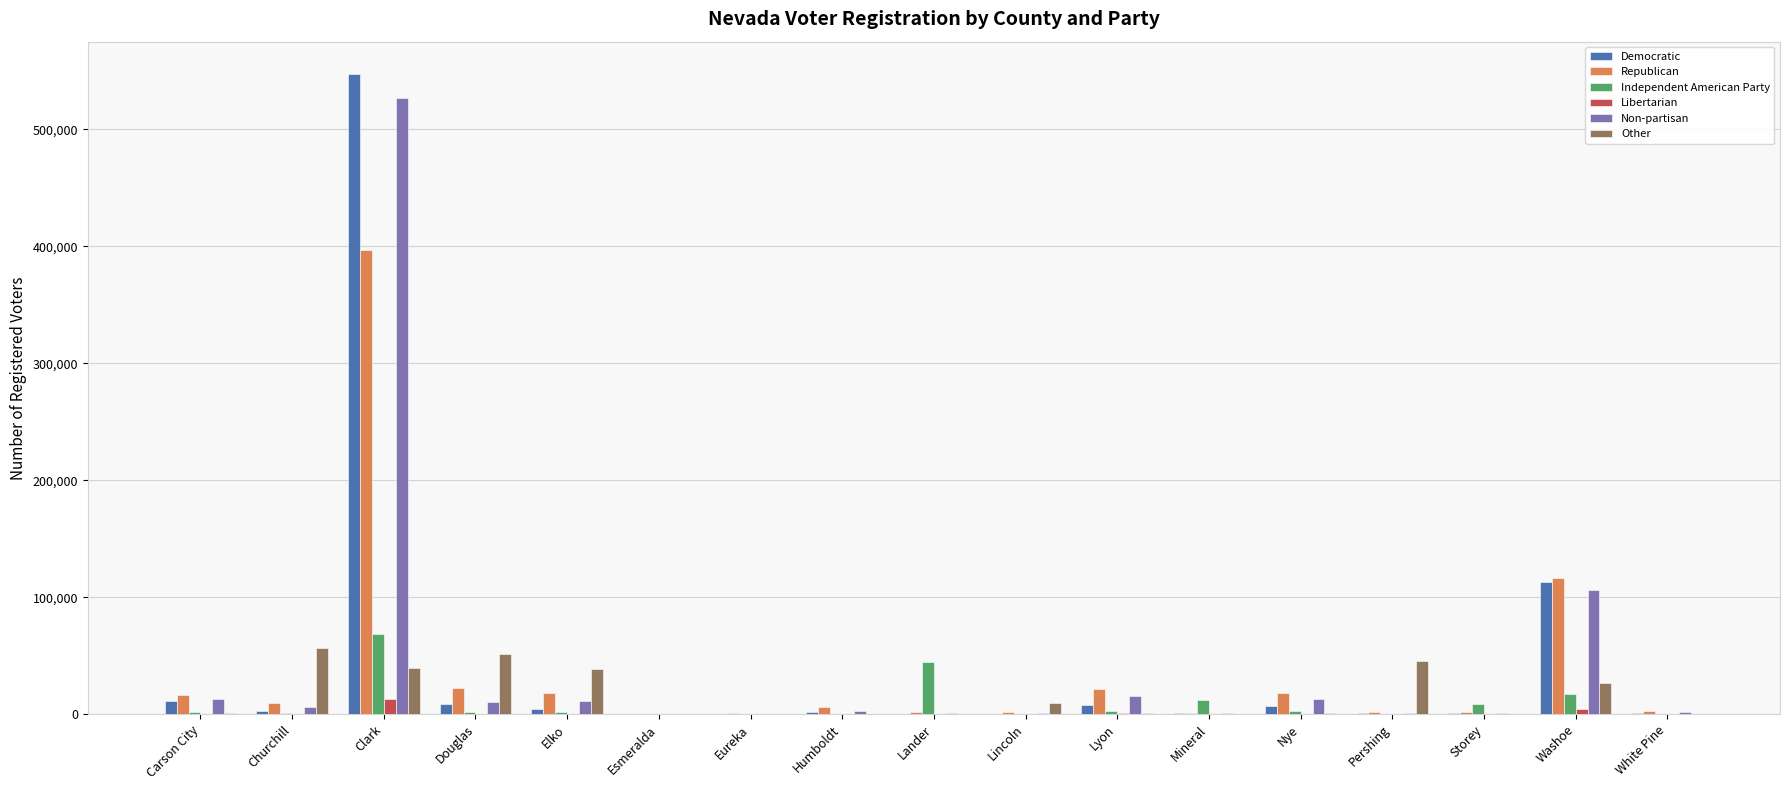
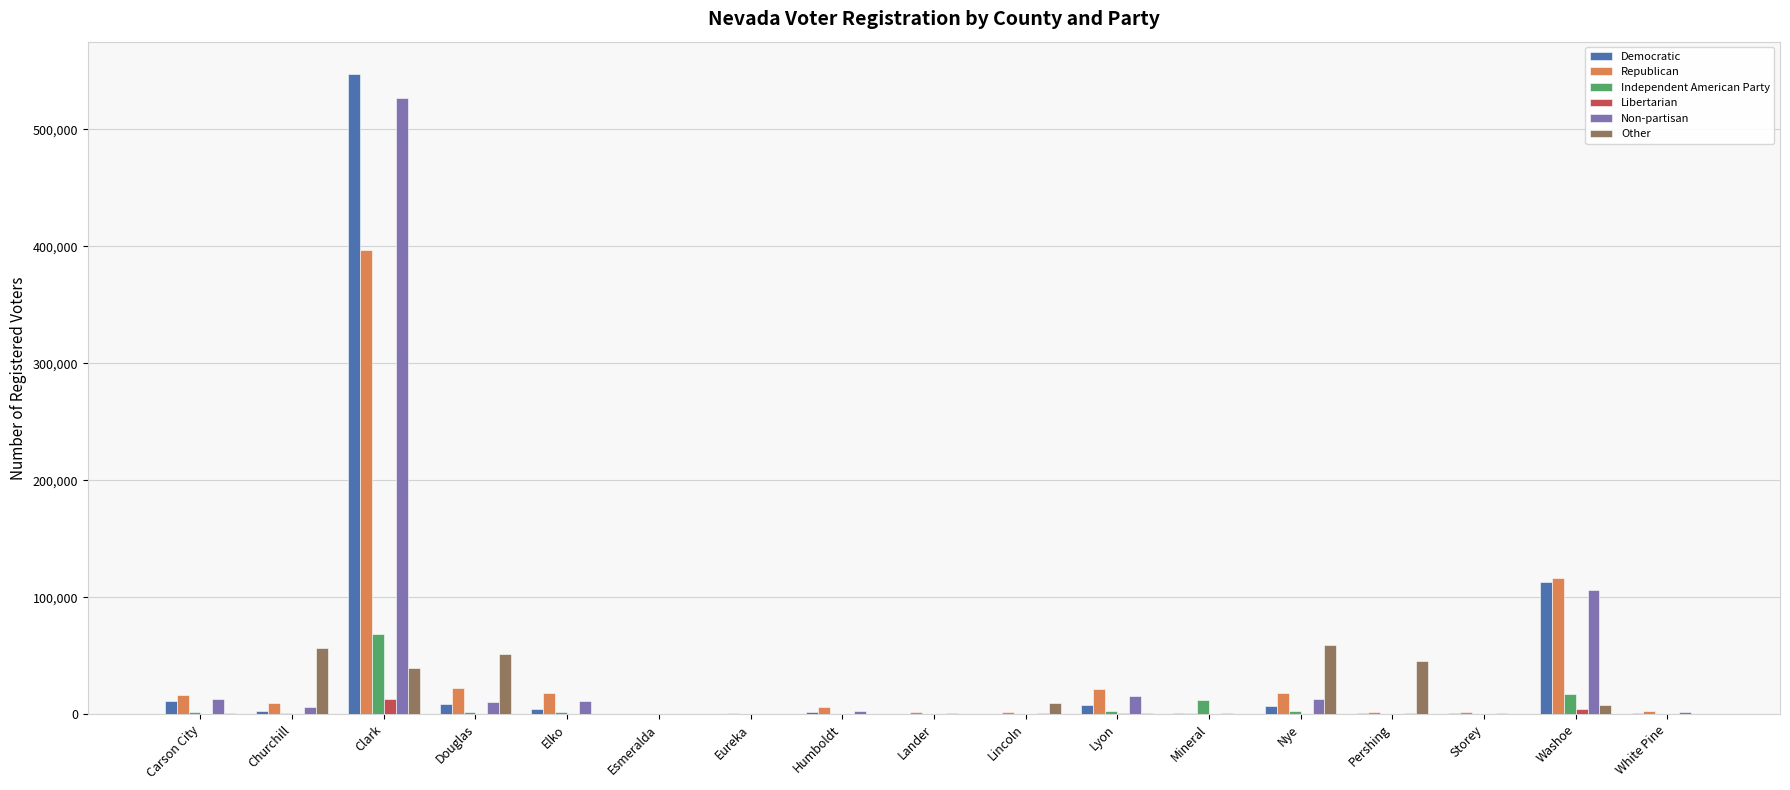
Other, Elko: 39,000 -> 0
Independent American Party, Lander: 45,000 -> 0
Other, Nye: 1,000 -> 59,000
Independent American Party, Storey: 9,000 -> 0
Other, Washoe: 27,000 -> 8,000
